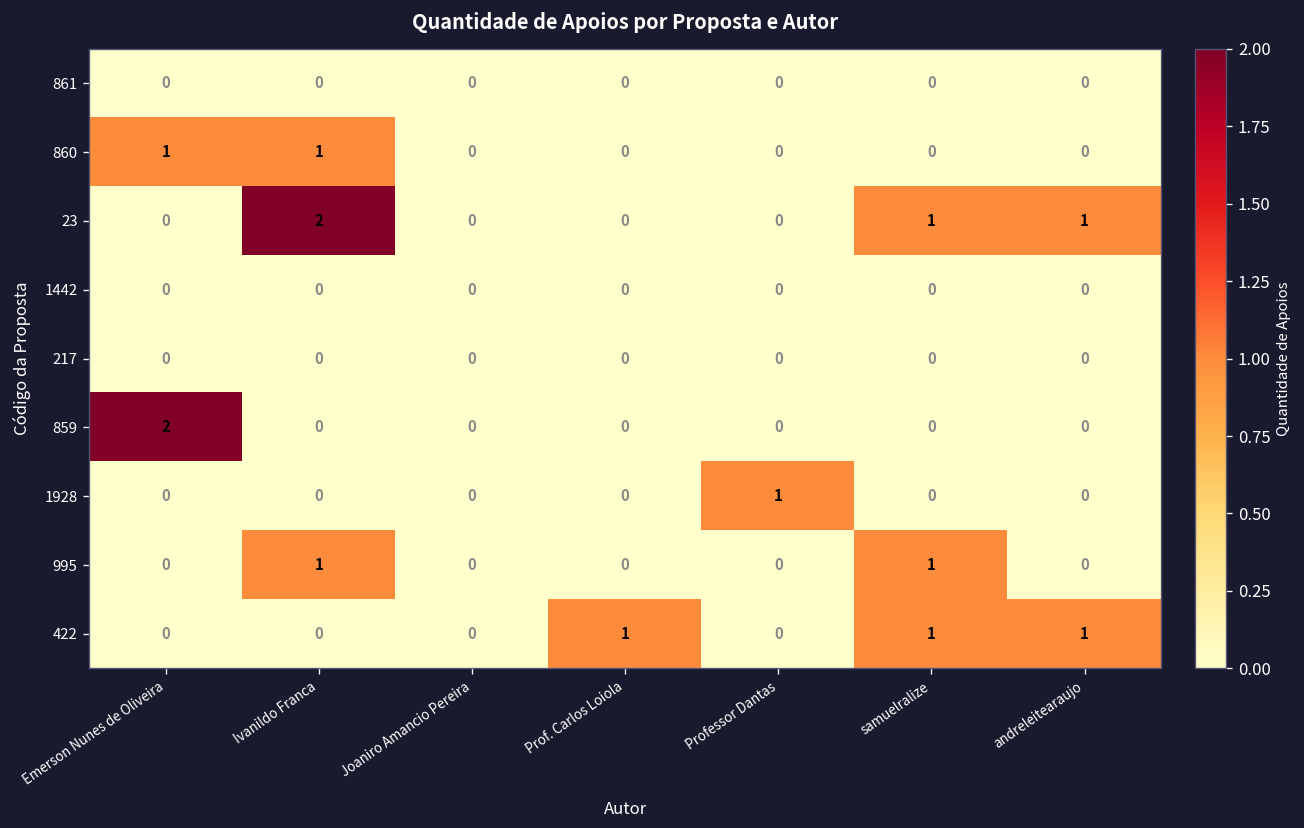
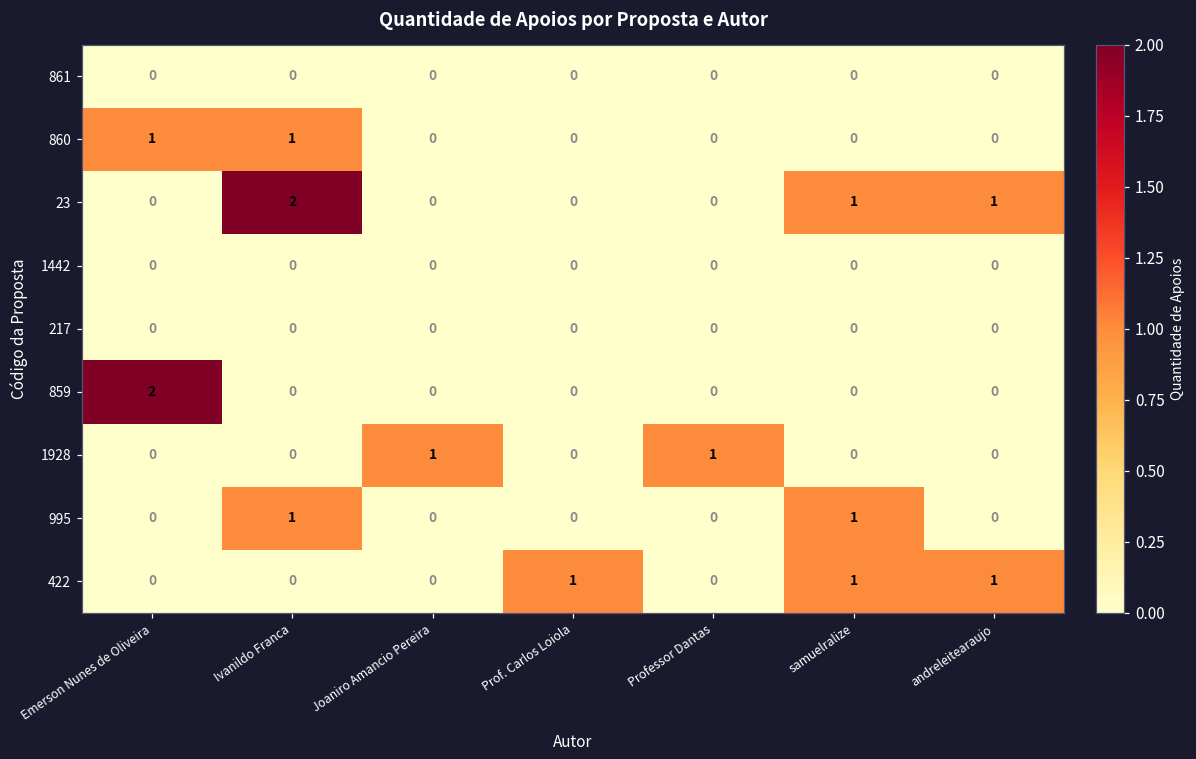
1928, Joaniro Amancio Pereira: 0 -> 1
